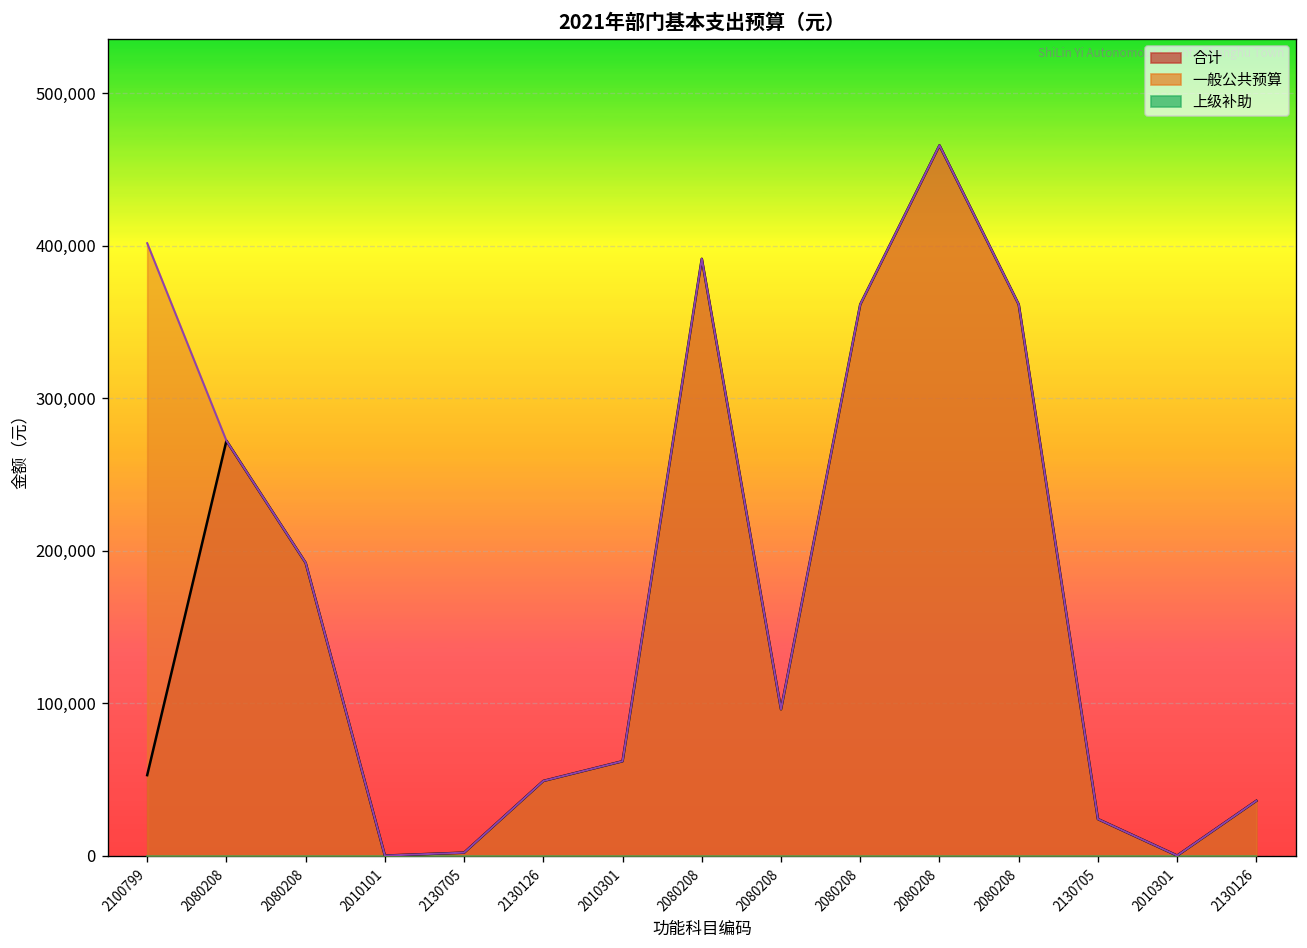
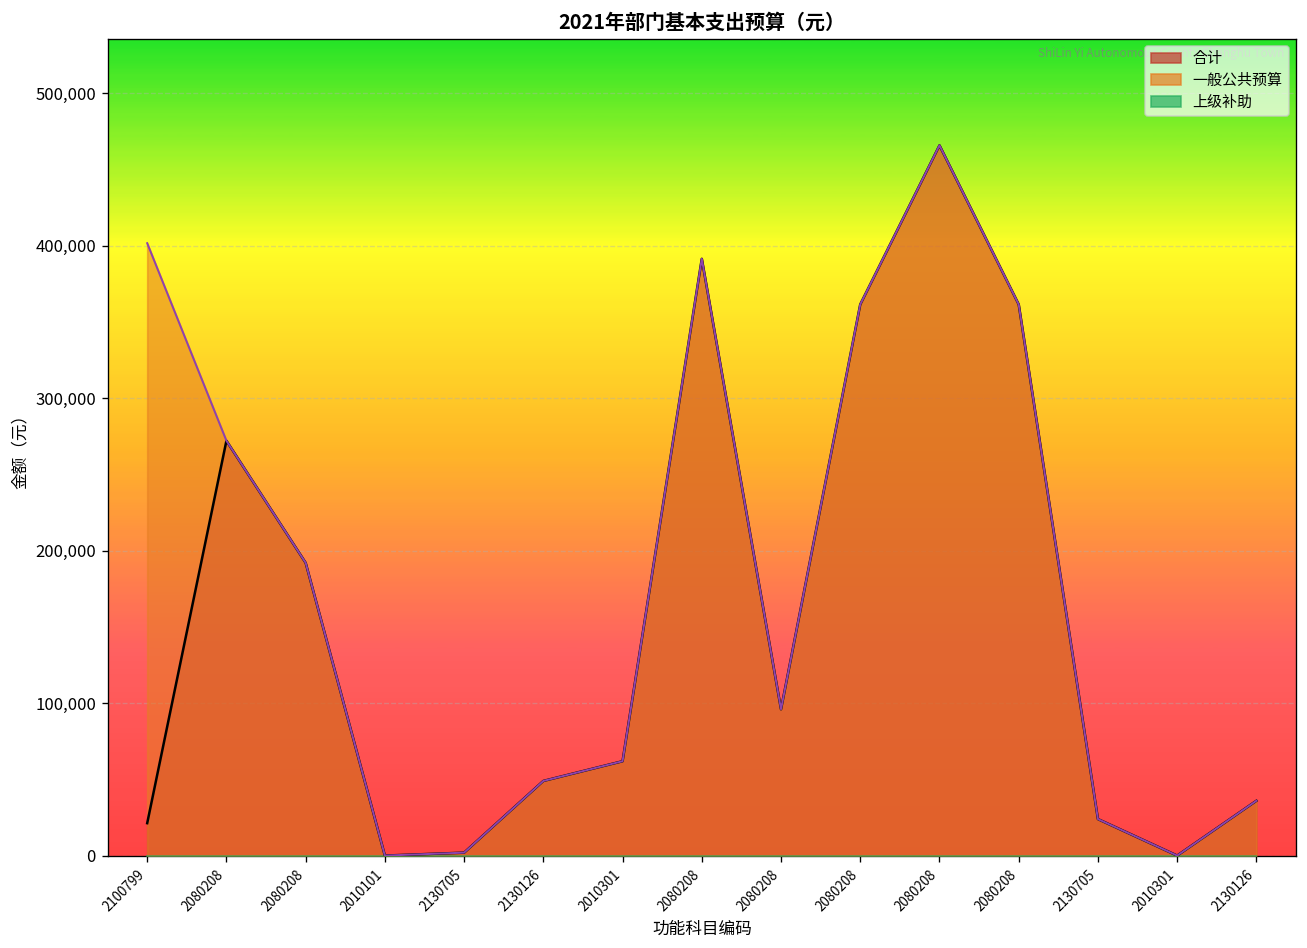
合计, 2100799: 53,000 -> 21,000
